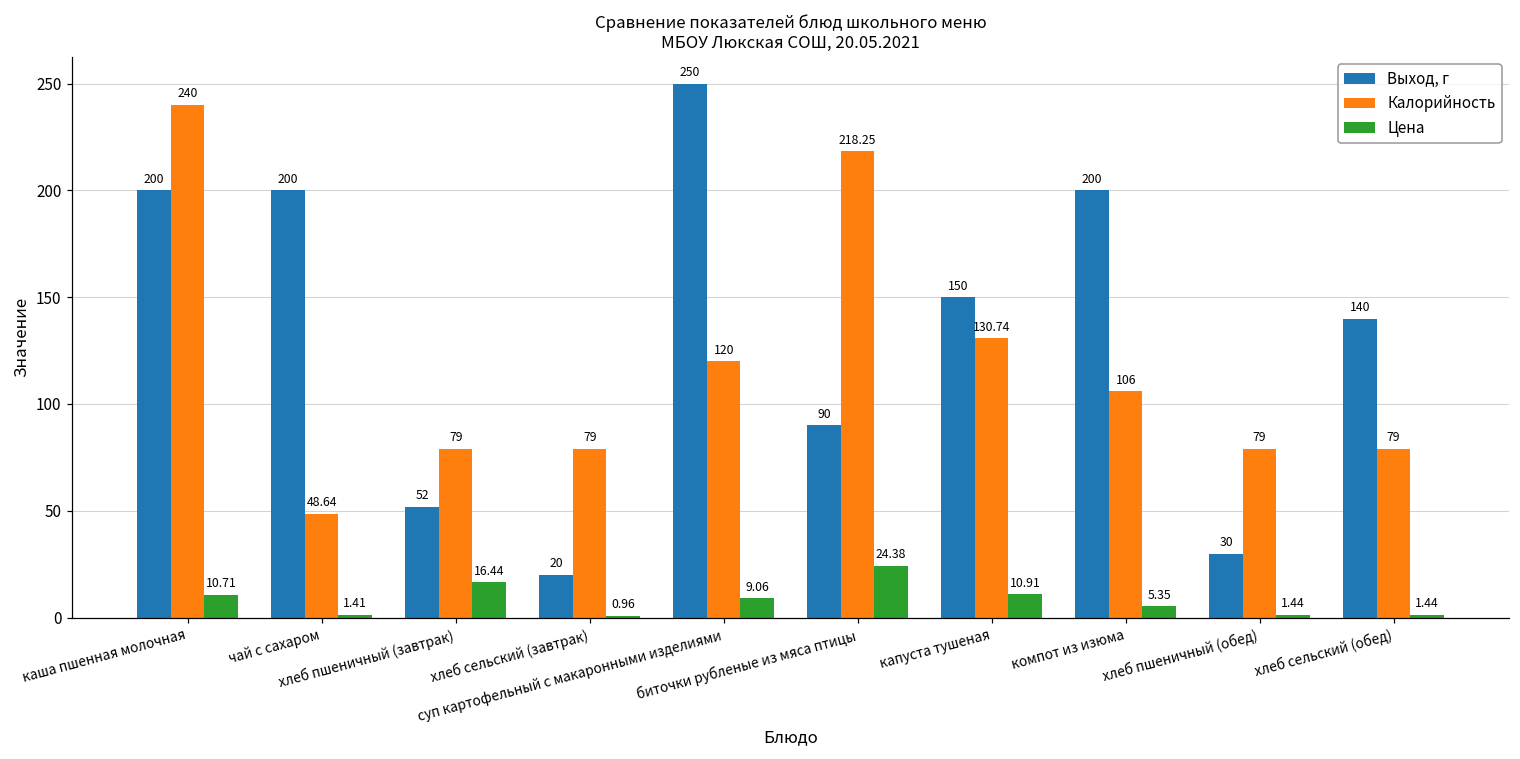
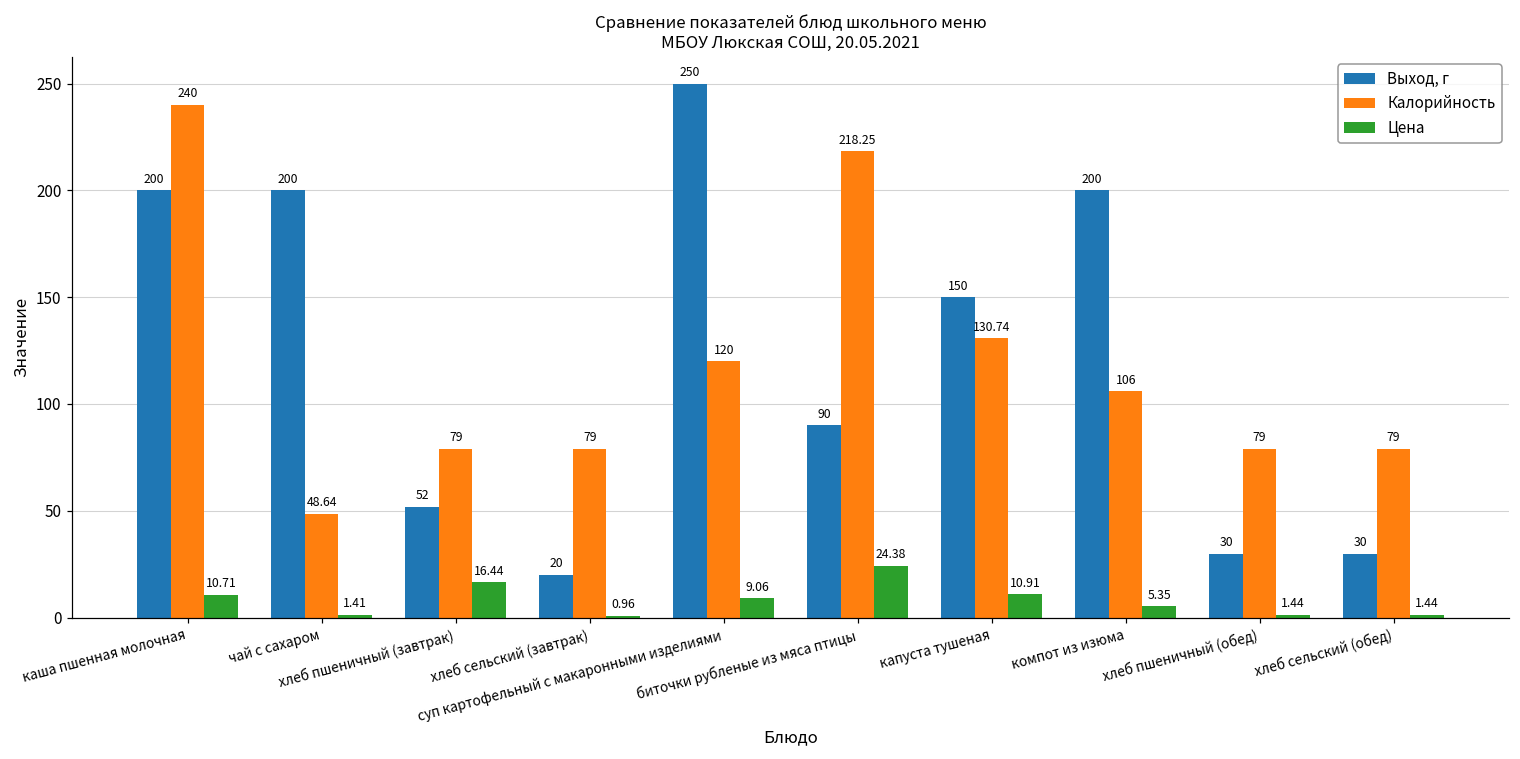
Выход, г, хлеб сельский (обед): 140 -> 30
